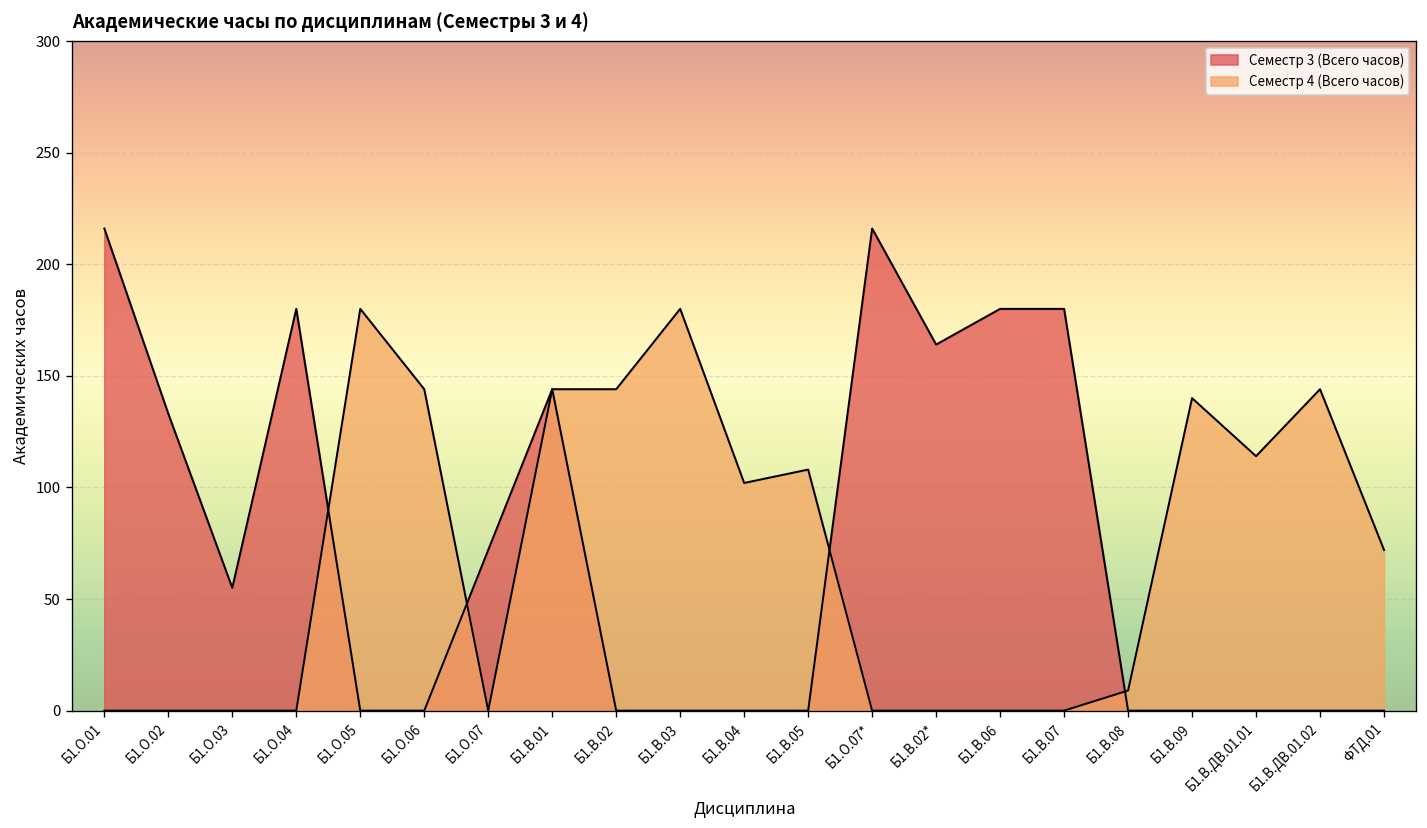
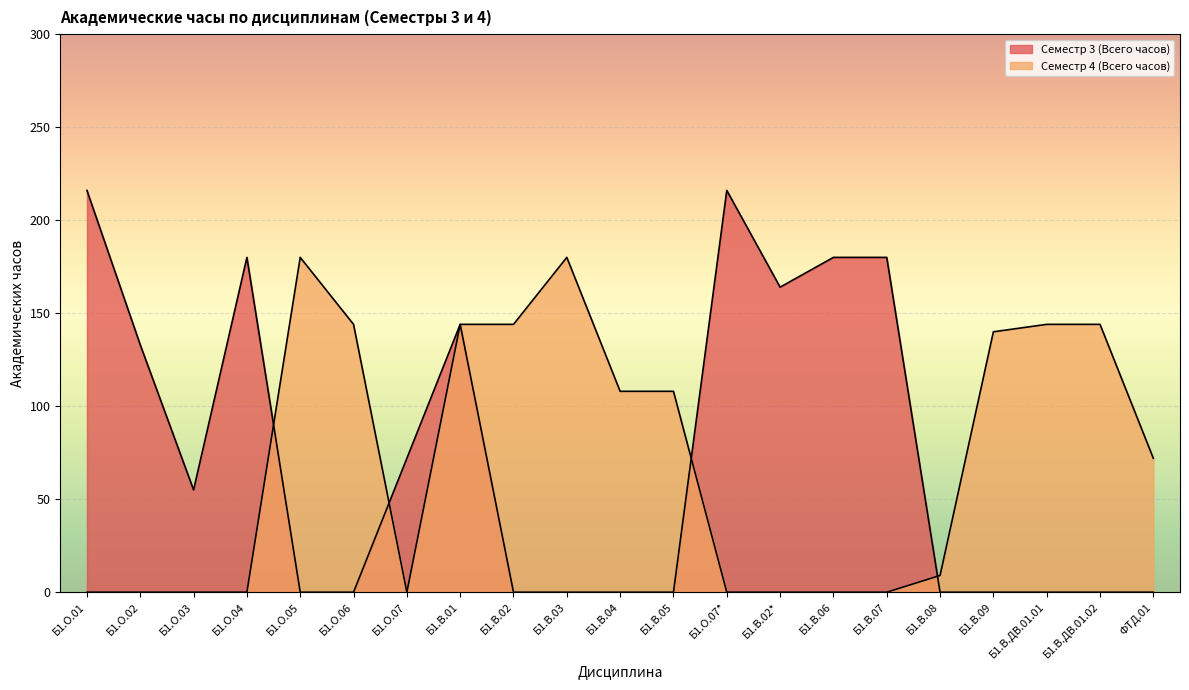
Семестр 4 (Всего часов), Б1.В.04: 102 -> 108
Семестр 4 (Всего часов), Б1.В.ДВ.01.01: 114 -> 144
